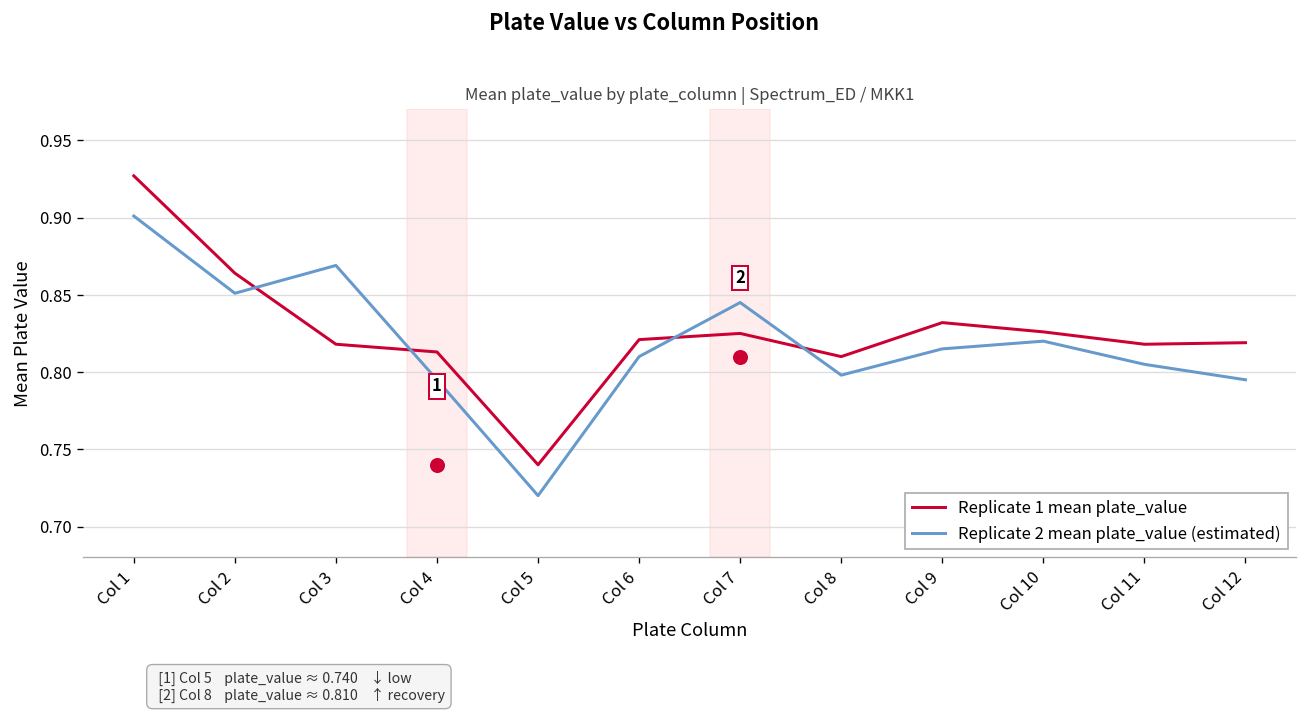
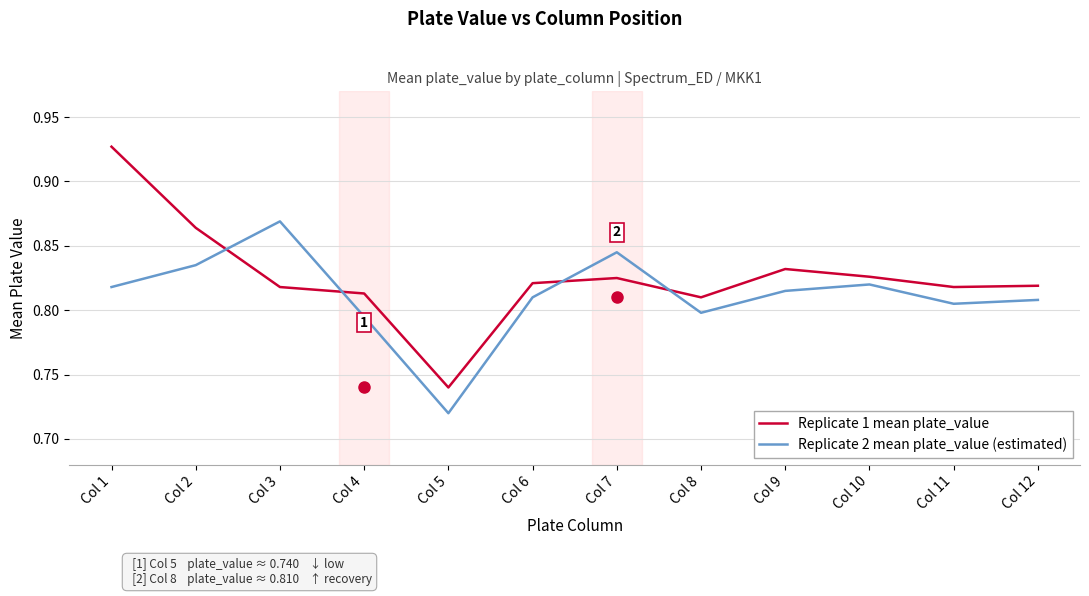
Replicate 2 mean plate_value (estimated), Col 1: 0.901 -> 0.818
Replicate 2 mean plate_value (estimated), Col 2: 0.851 -> 0.835
Replicate 2 mean plate_value (estimated), Col 12: 0.795 -> 0.808
